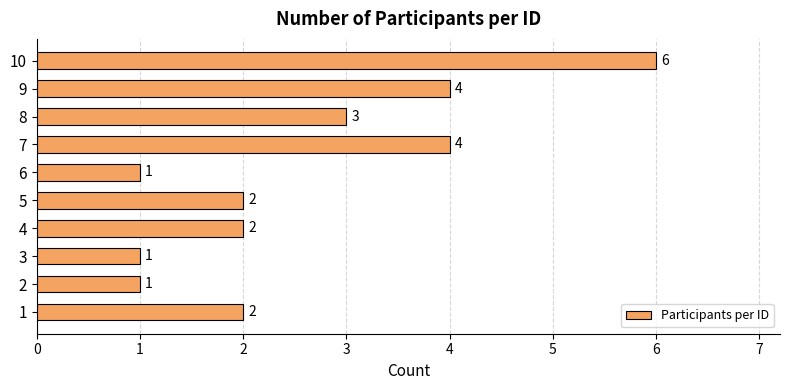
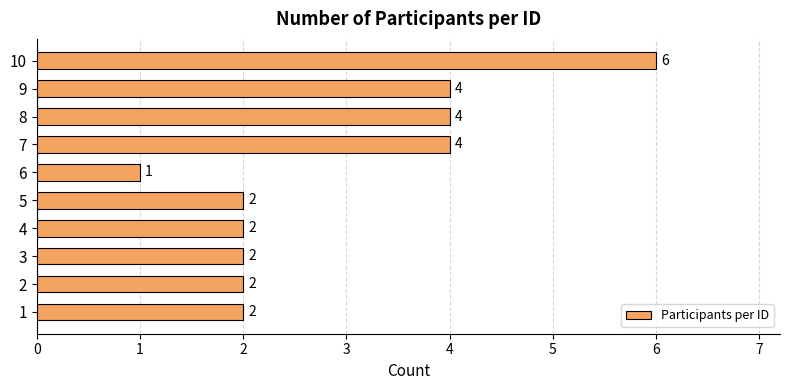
8: 3 -> 4
3: 1 -> 2
2: 1 -> 2
